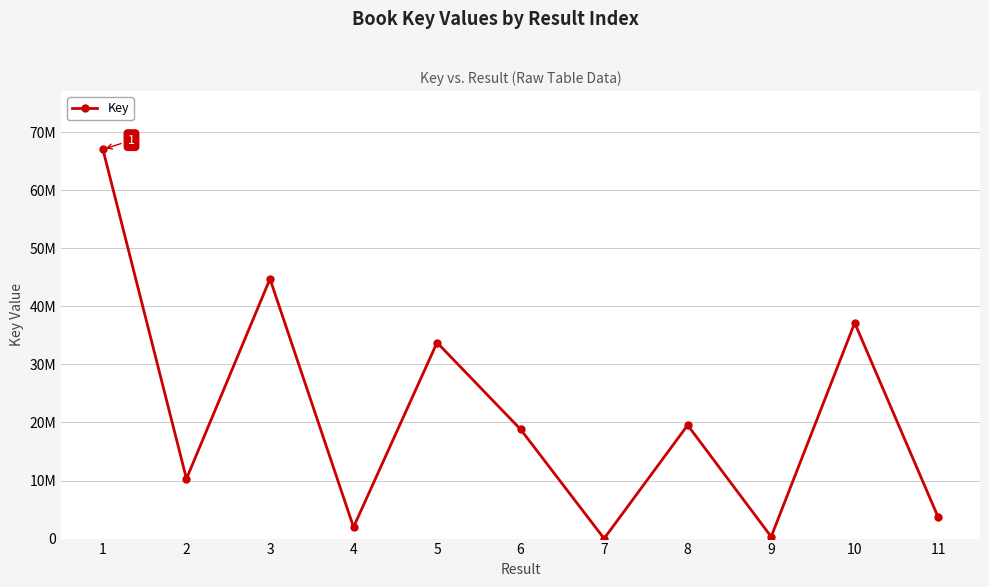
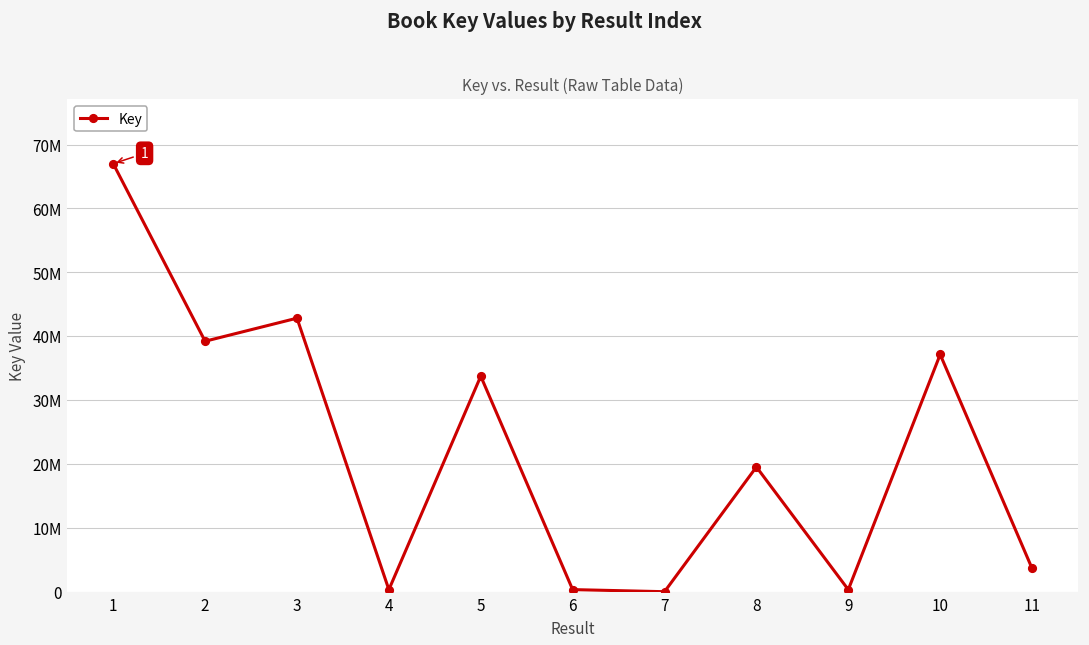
2: 10000000 -> 39000000
3: 45000000 -> 43000000
4: 2000000 -> 0
6: 19000000 -> 0
